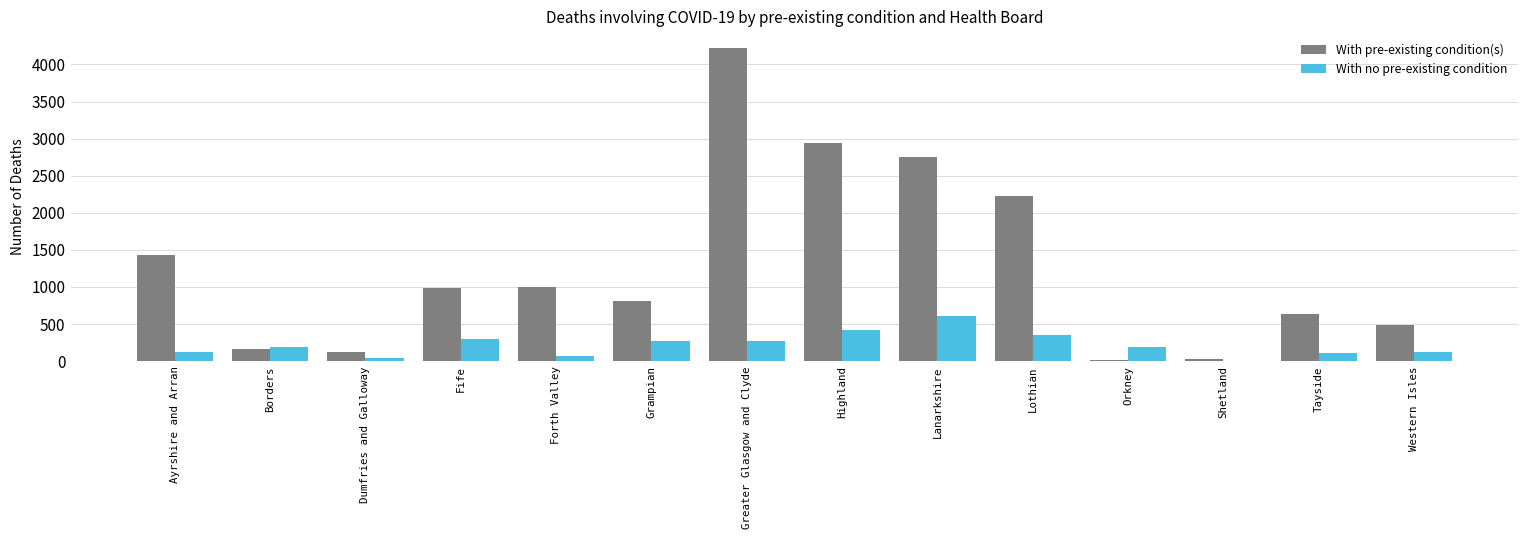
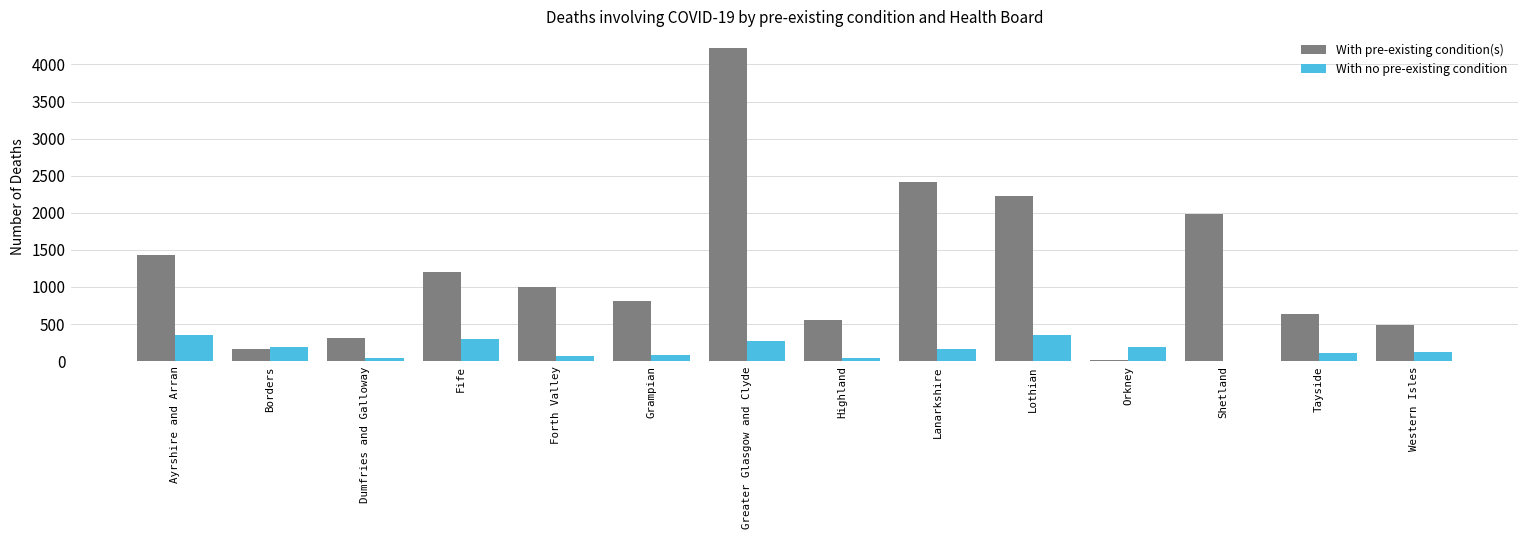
With no pre-existing condition, Ayrshire and Arran: 100 -> 300
With pre-existing condition(s), Dumfries and Galloway: 100 -> 300
With pre-existing condition(s), Fife: 1000 -> 1200
With no pre-existing condition, Grampian: 300 -> 100
With pre-existing condition(s), Highland: 2900 -> 600
With no pre-existing condition, Highland: 400 -> 0
With pre-existing condition(s), Lanarkshire: 2800 -> 2400
With no pre-existing condition, Lanarkshire: 600 -> 200
With pre-existing condition(s), Shetland: 0 -> 2000
